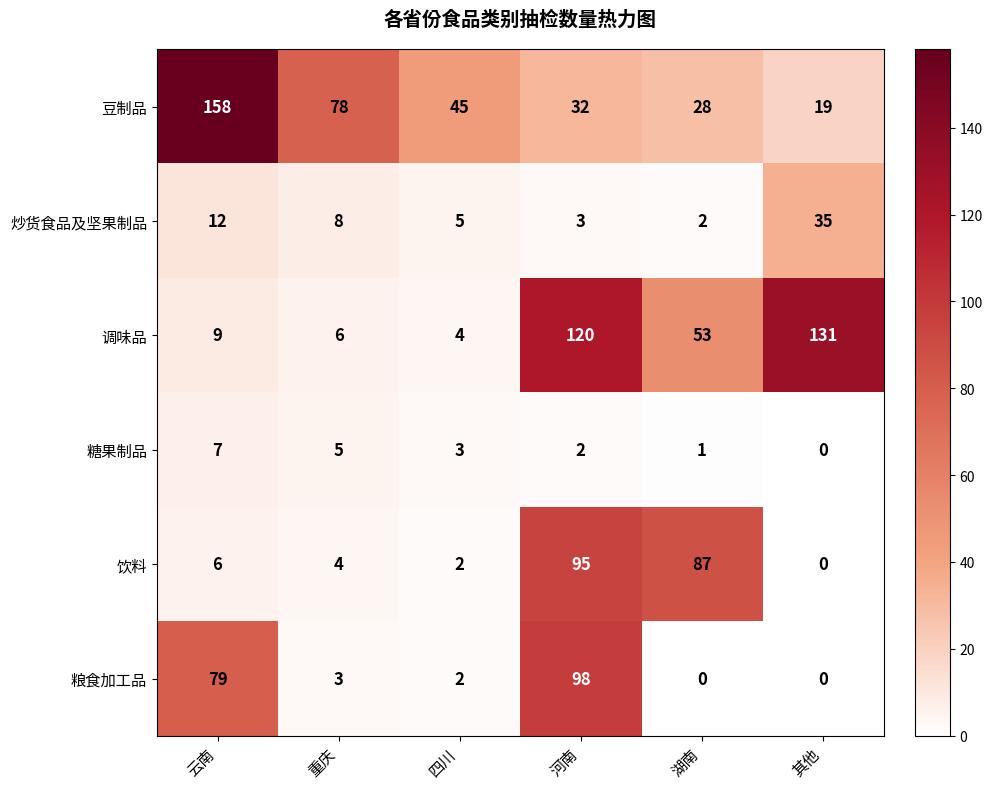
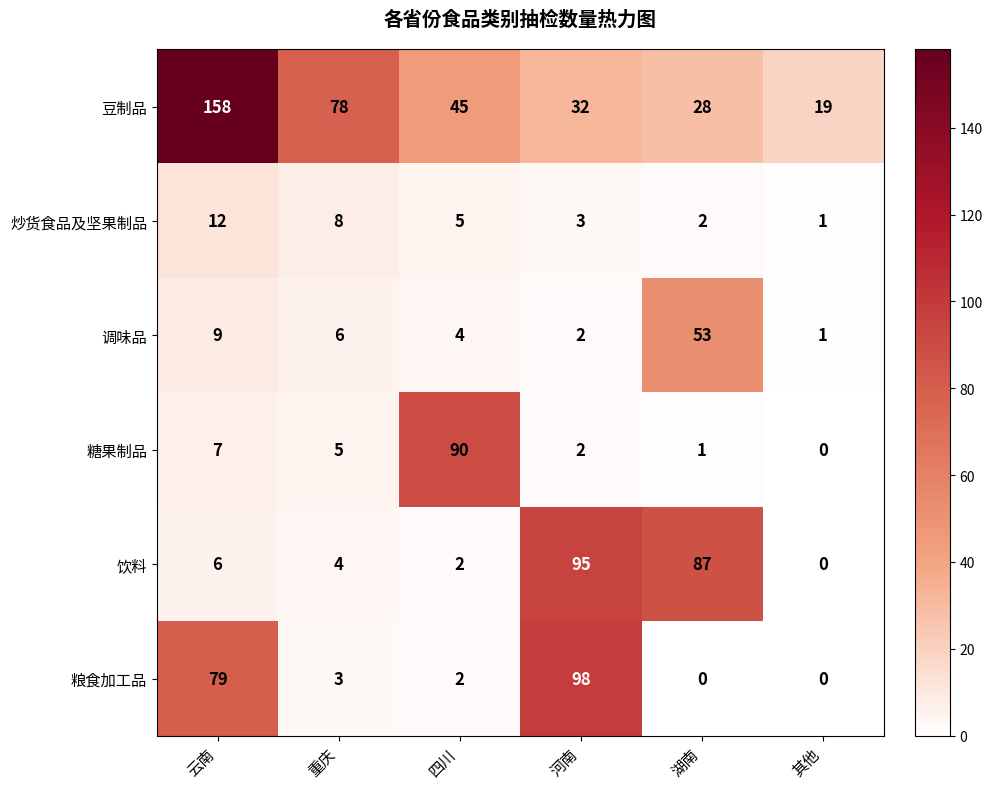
炒货食品及坚果制品, 其他: 35 -> 1
调味品, 河南: 120 -> 2
调味品, 其他: 131 -> 1
糖果制品, 四川: 3 -> 90
